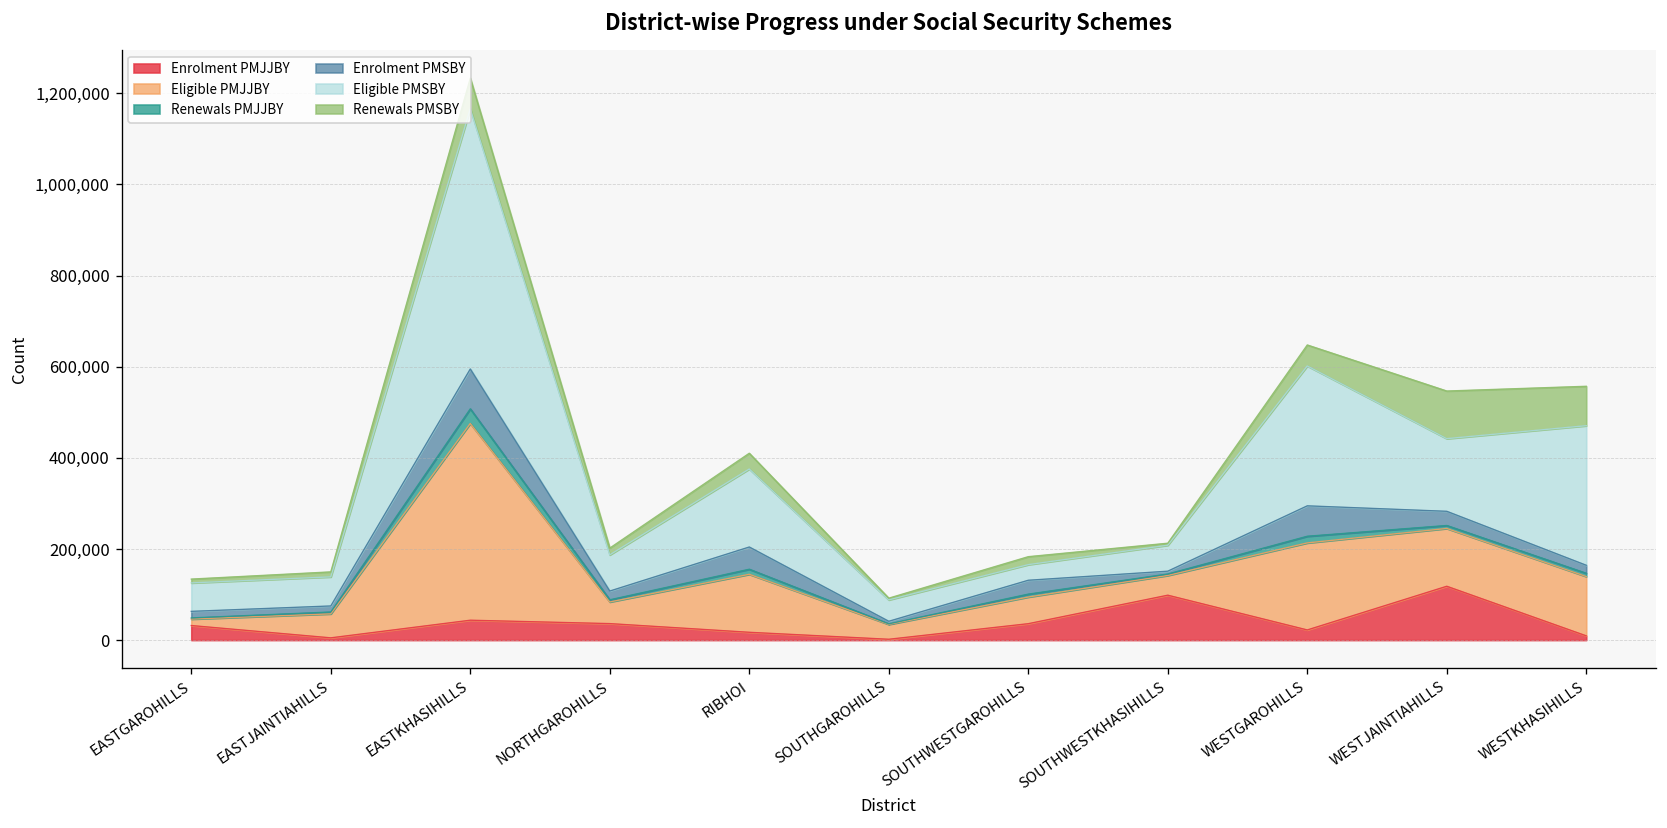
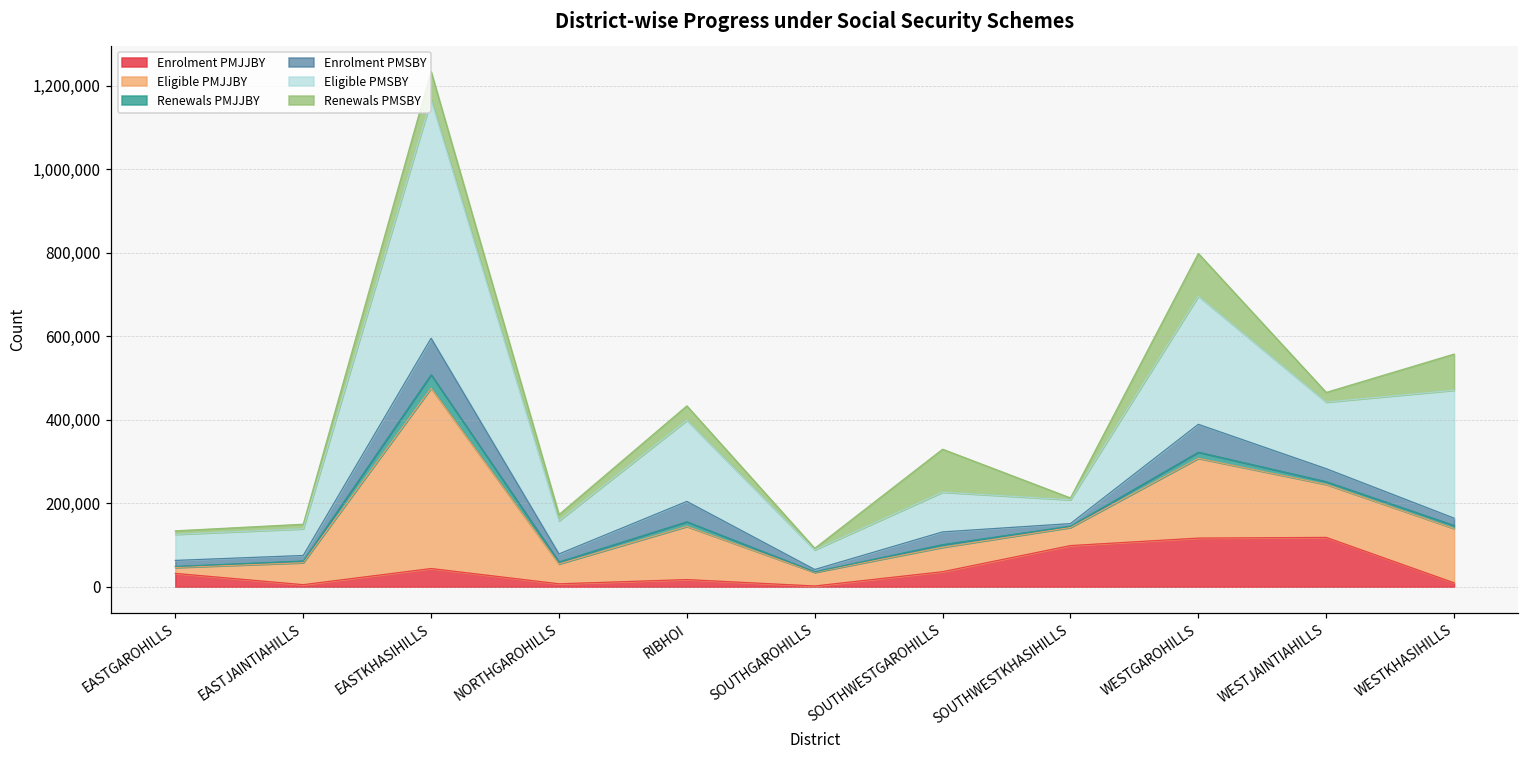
Enrolment PMJJBY, NORTHGAROHILLS: 40,000 -> 10,000
Eligible PMSBY, RIBHOI: 170,000 -> 190,000
Eligible PMSBY, SOUTHWESTGAROHILLS: 30,000 -> 100,000
Renewals PMSBY, SOUTHWESTGAROHILLS: 20,000 -> 100,000
Enrolment PMJJBY, WESTGAROHILLS: 20,000 -> 120,000
Renewals PMSBY, WESTGAROHILLS: 50,000 -> 100,000
Renewals PMSBY, WESTJAINTIAHILLS: 100,000 -> 20,000
